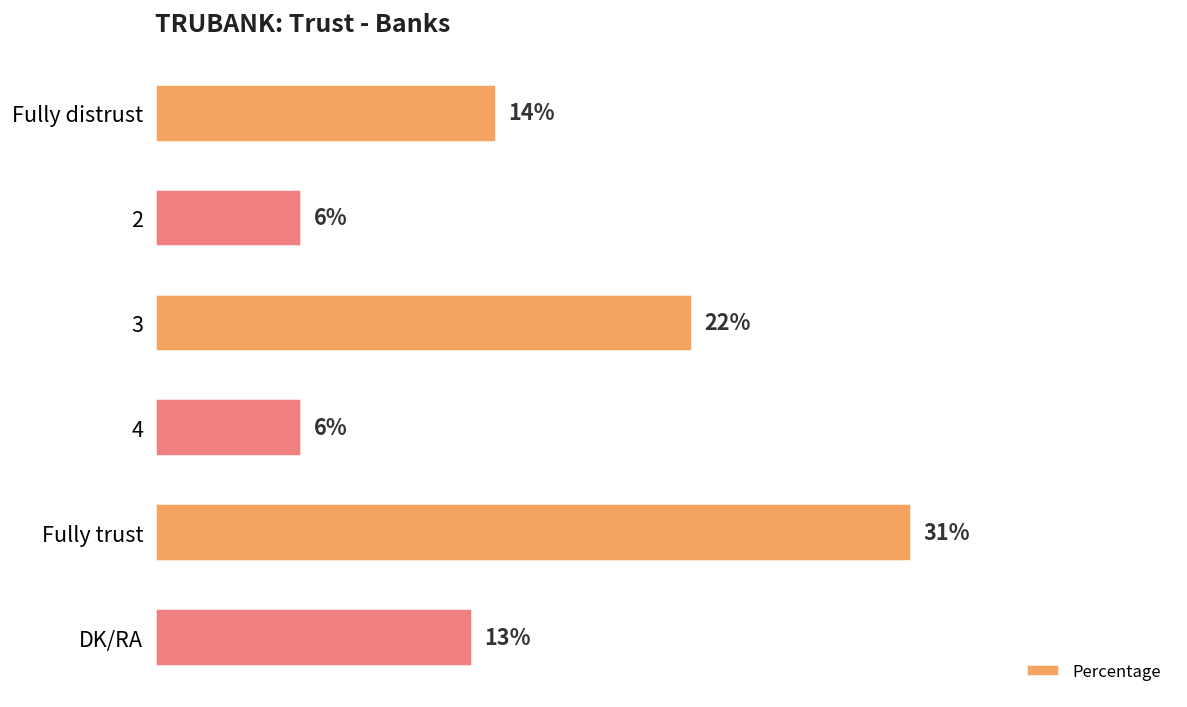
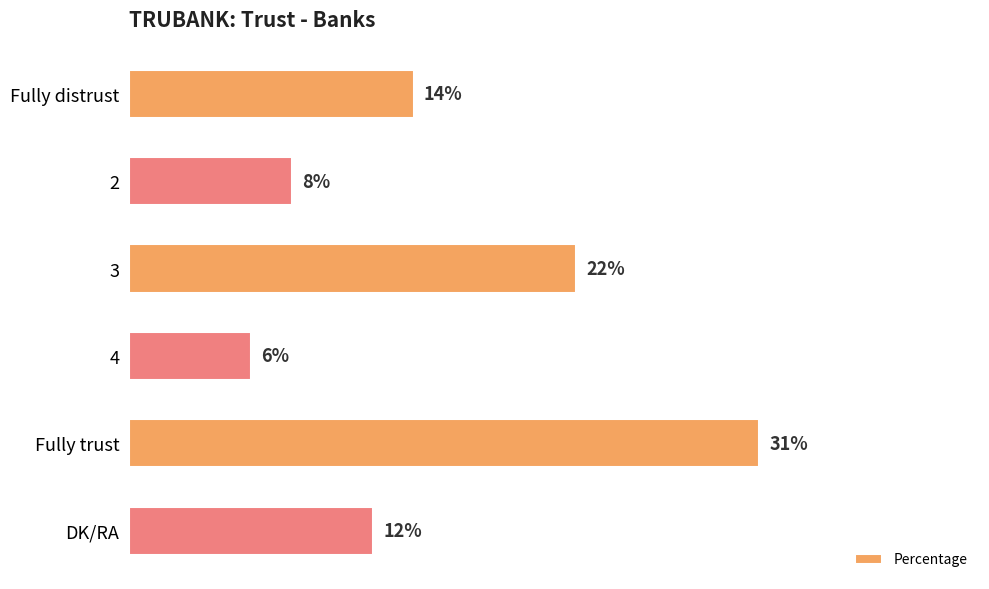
2: 6% -> 8%
DK/RA: 13% -> 12%
